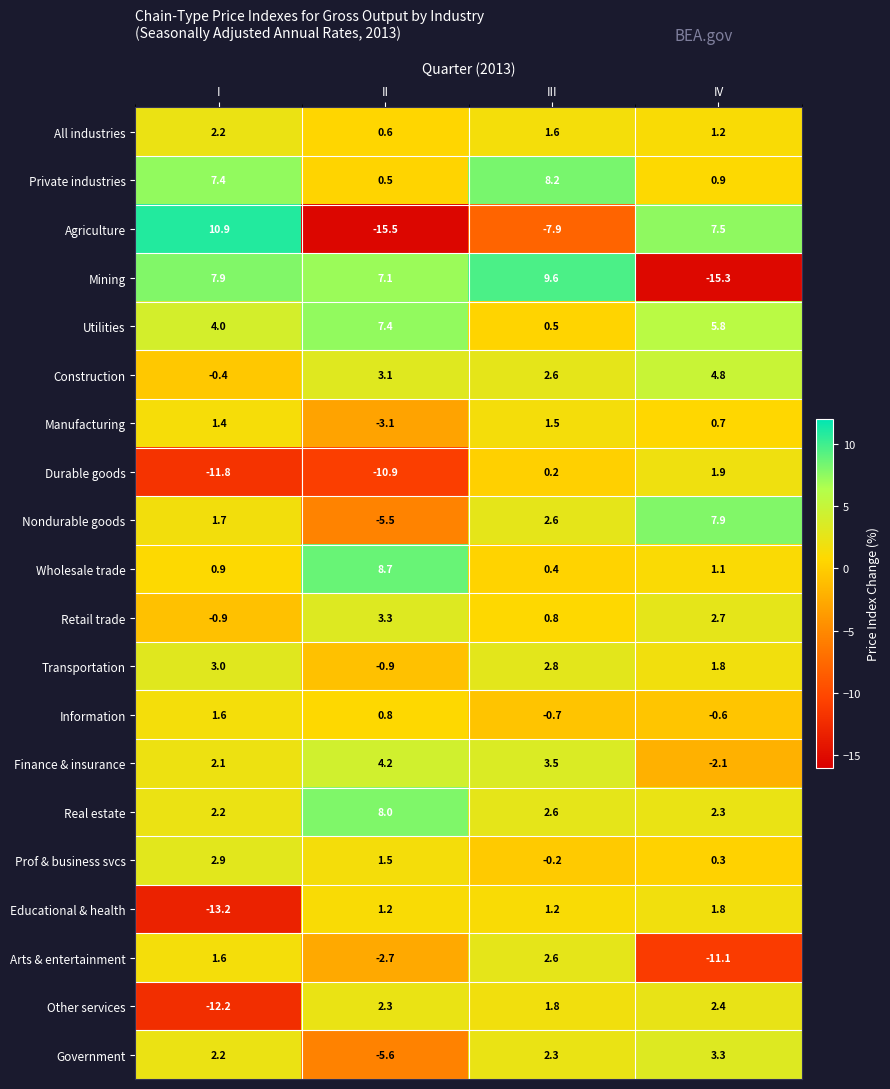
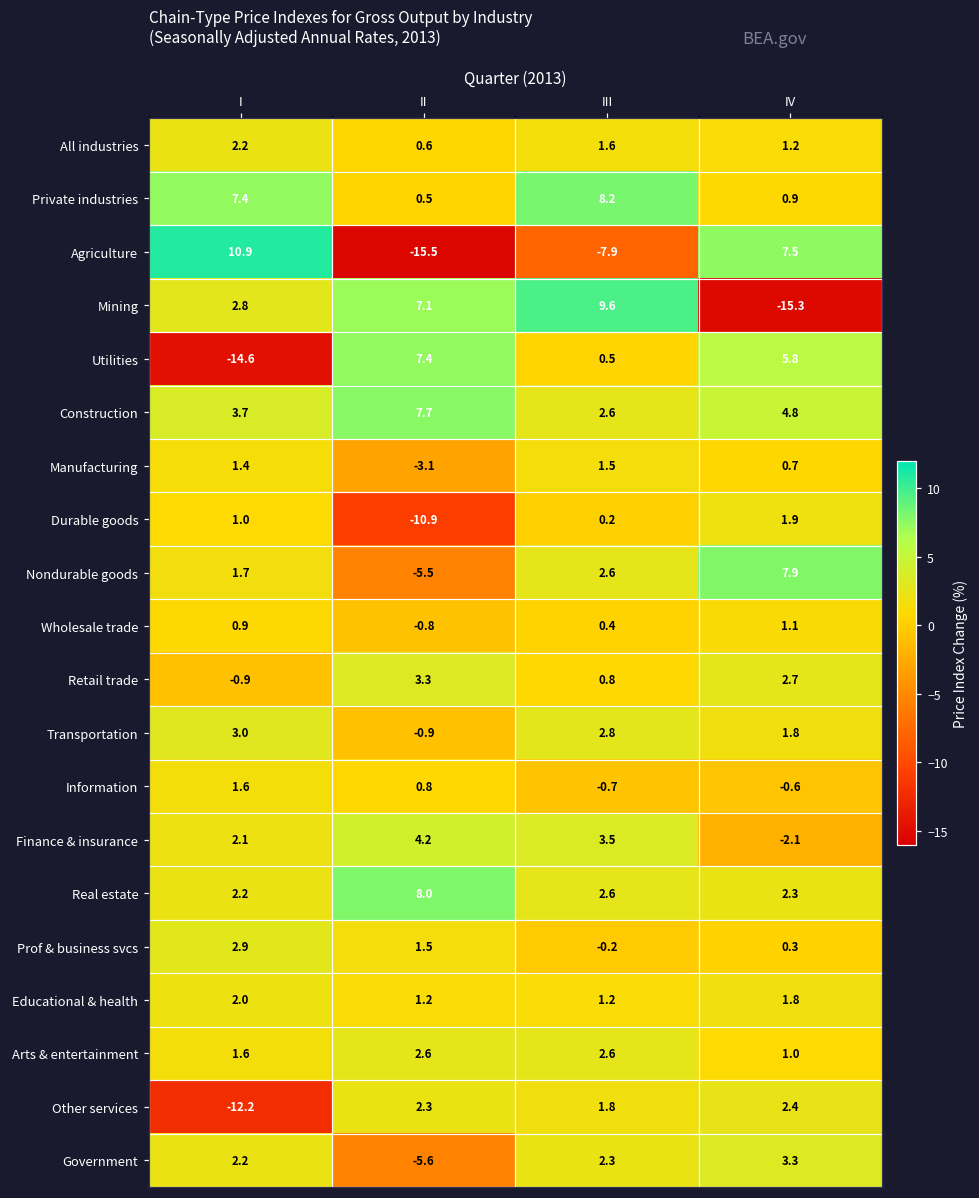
Mining, I: 7.9 -> 2.8
Utilities, I: 4.0 -> -14.6
Construction, I: -0.4 -> 3.7
Construction, II: 3.1 -> 7.7
Durable goods, I: -11.8 -> 1.0
Wholesale trade, II: 8.7 -> -0.8
Educational & health, I: -13.2 -> 2.0
Arts & entertainment, II: -2.7 -> 2.6
Arts & entertainment, IV: -11.1 -> 1.0
